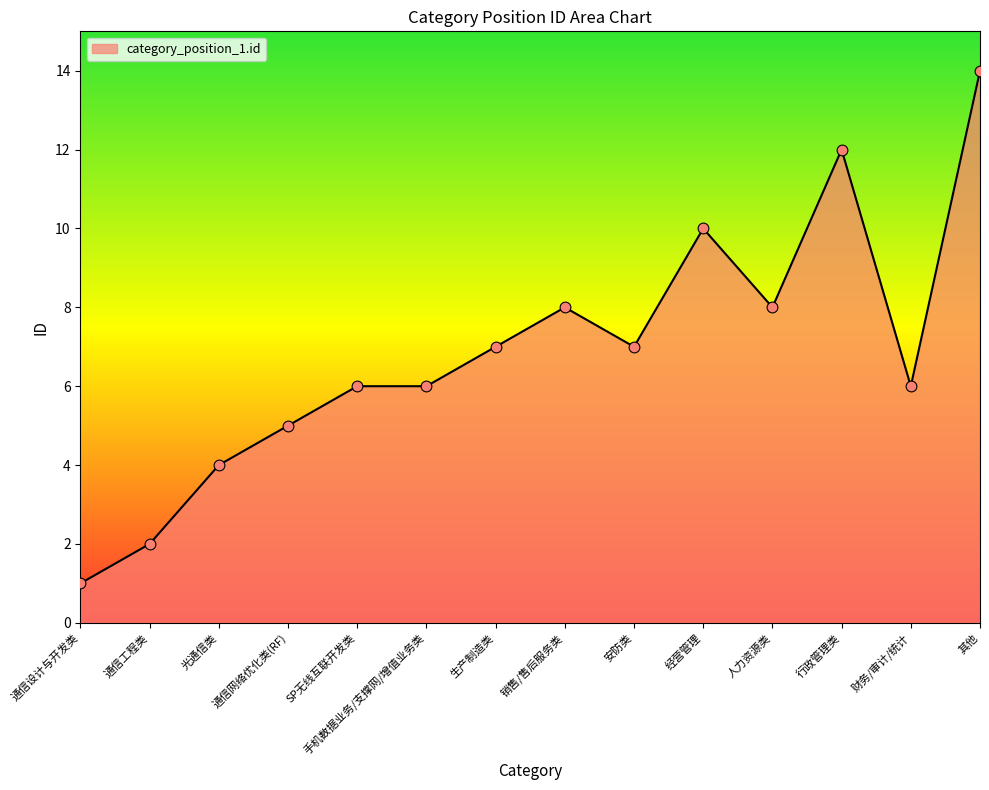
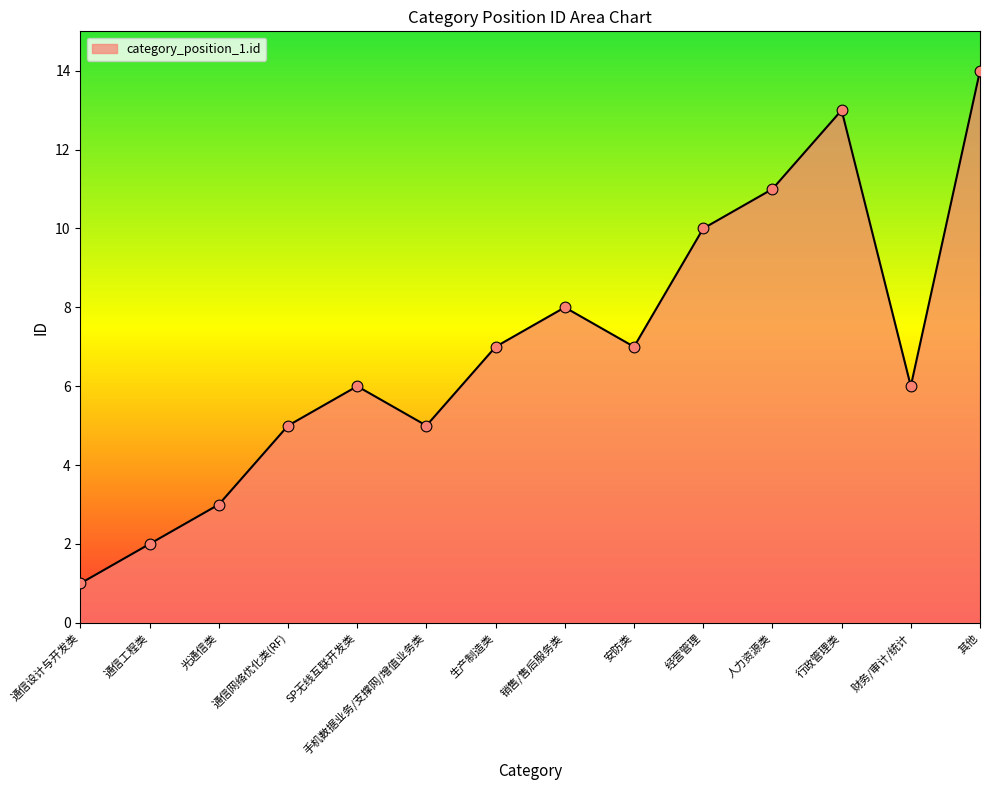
光通信类: 4 -> 3
手机数据业务/支撑网/增值业务类: 6 -> 5
人力资源类: 8 -> 11
行政管理类: 12 -> 13
